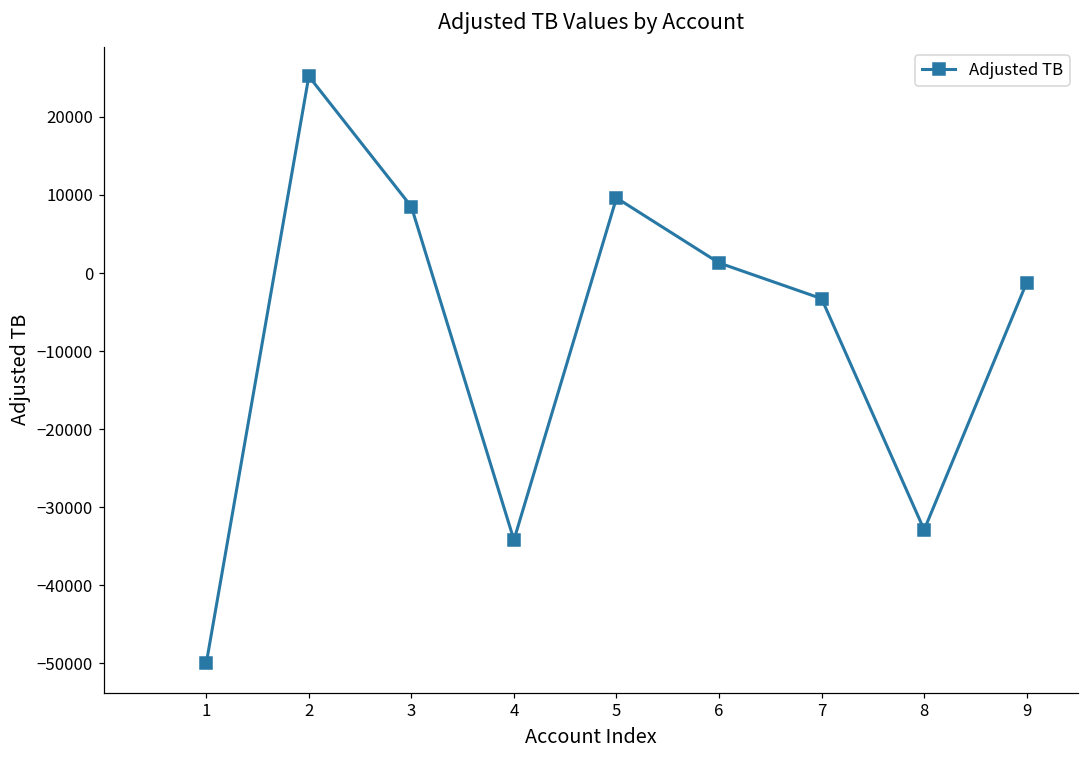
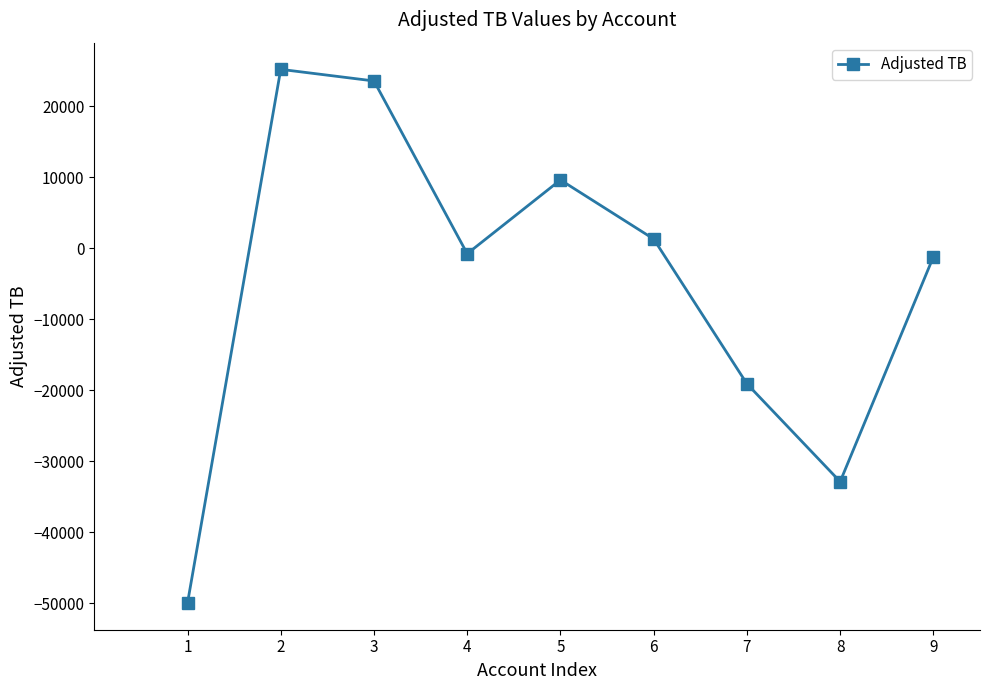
3: 8000 -> 24000
4: -34000 -> -1000
7: -3000 -> -19000
